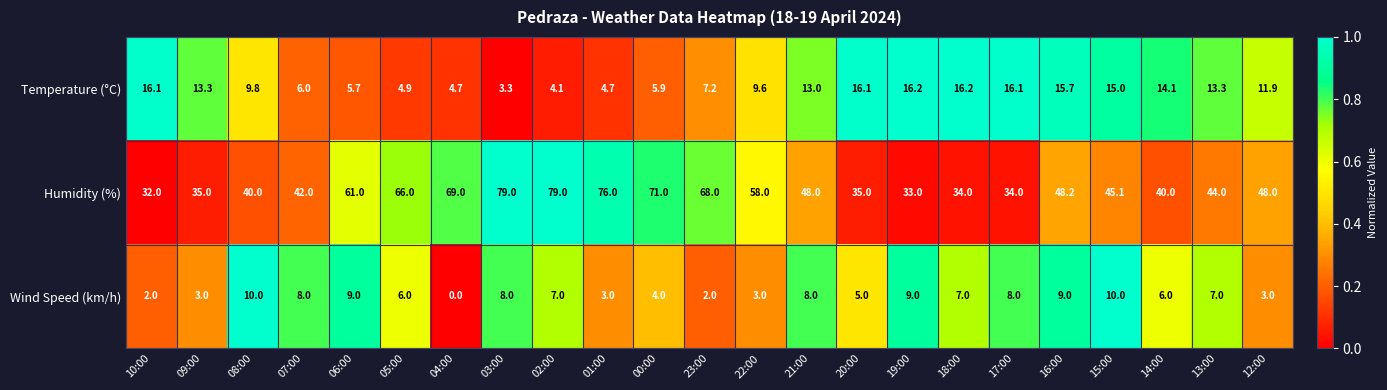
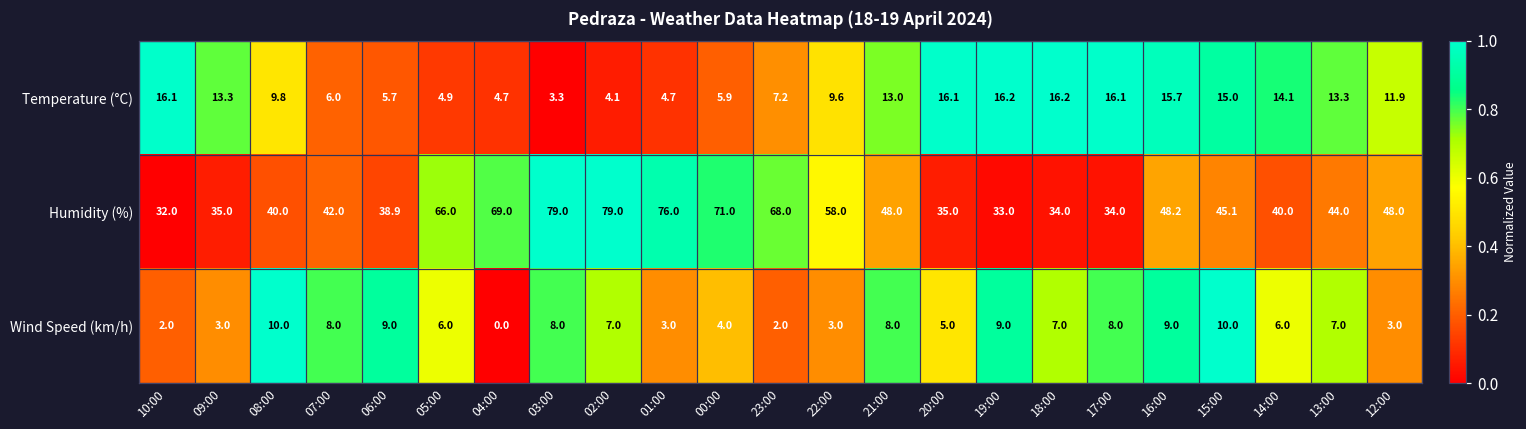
Humidity (%), 06:00: 61.0 -> 38.9
